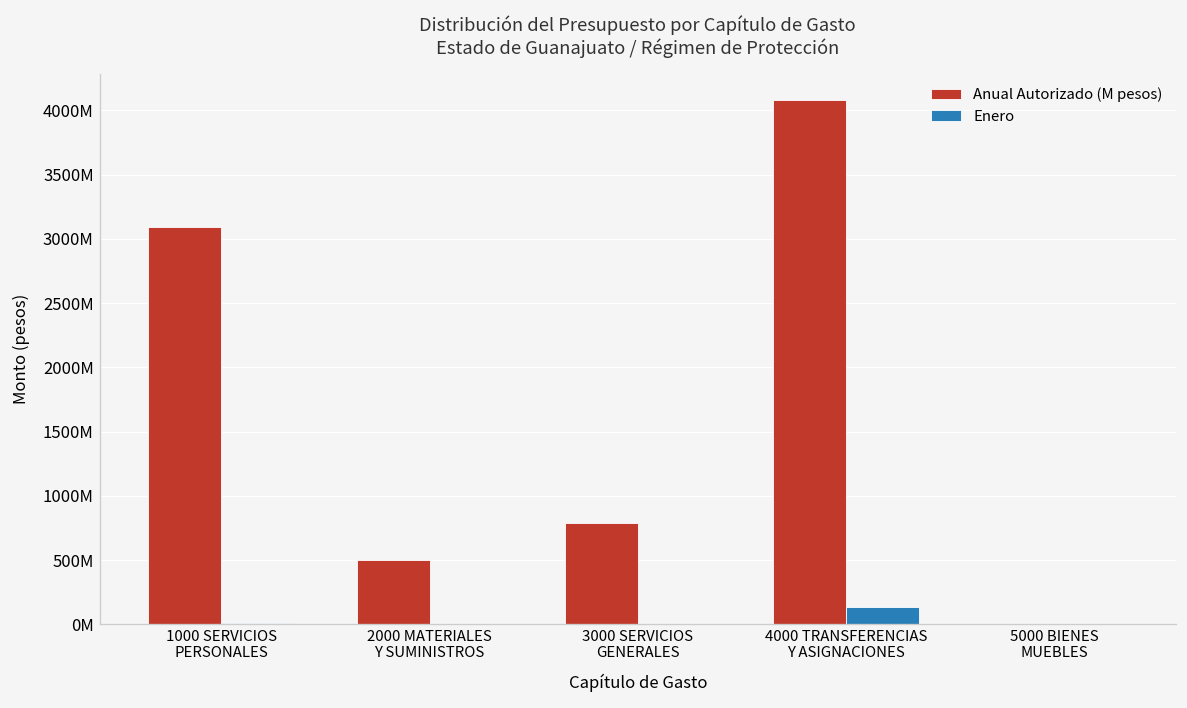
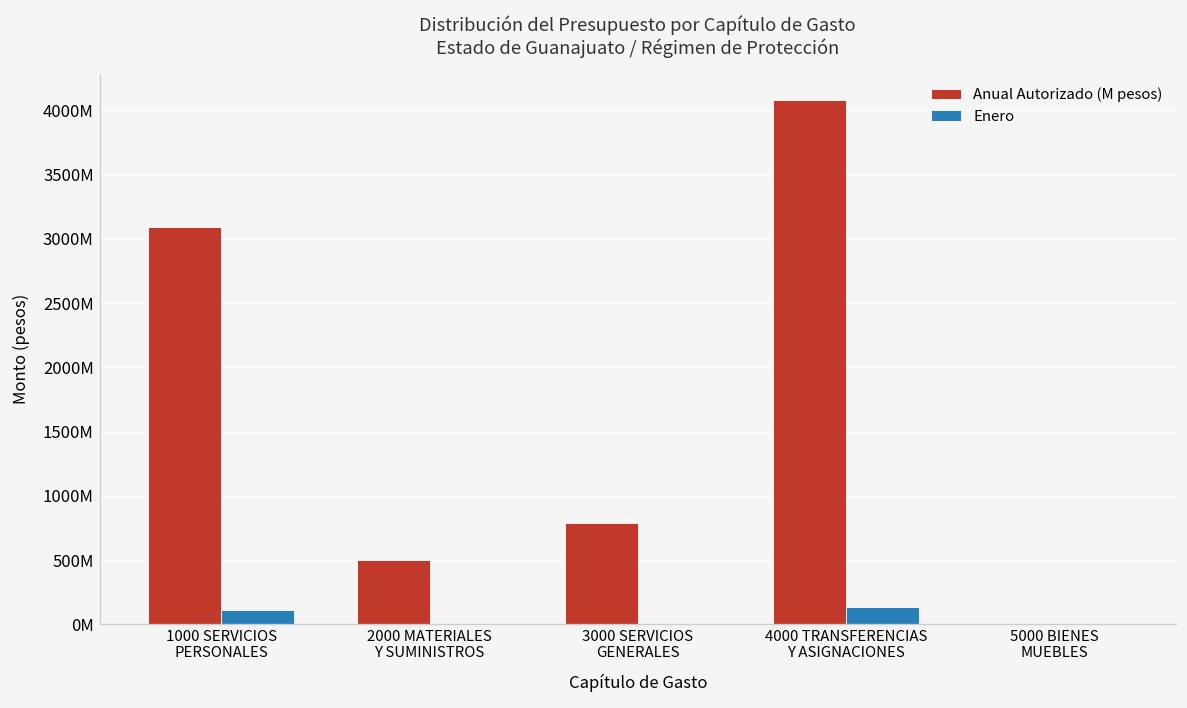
Enero, 1000 SERVICIOS PERSONALES: 10000000 -> 110000000
